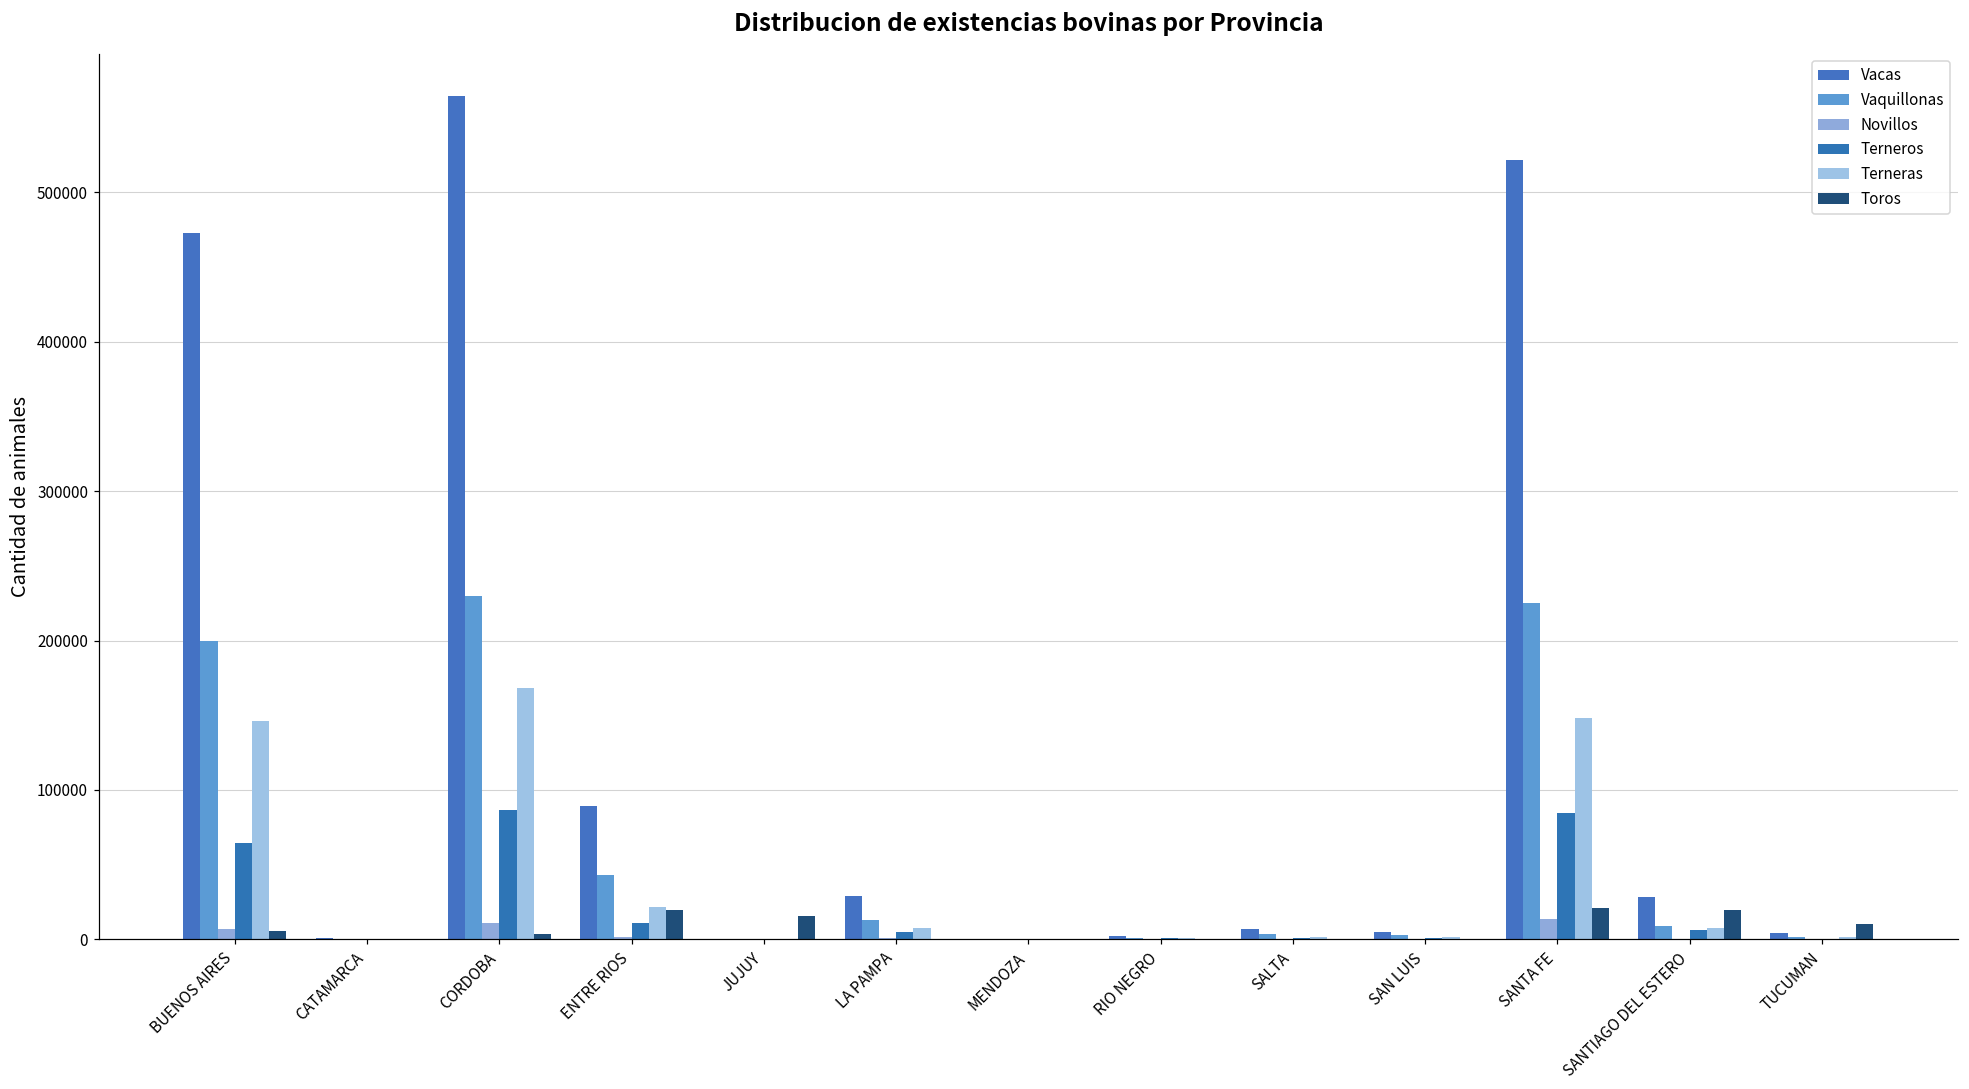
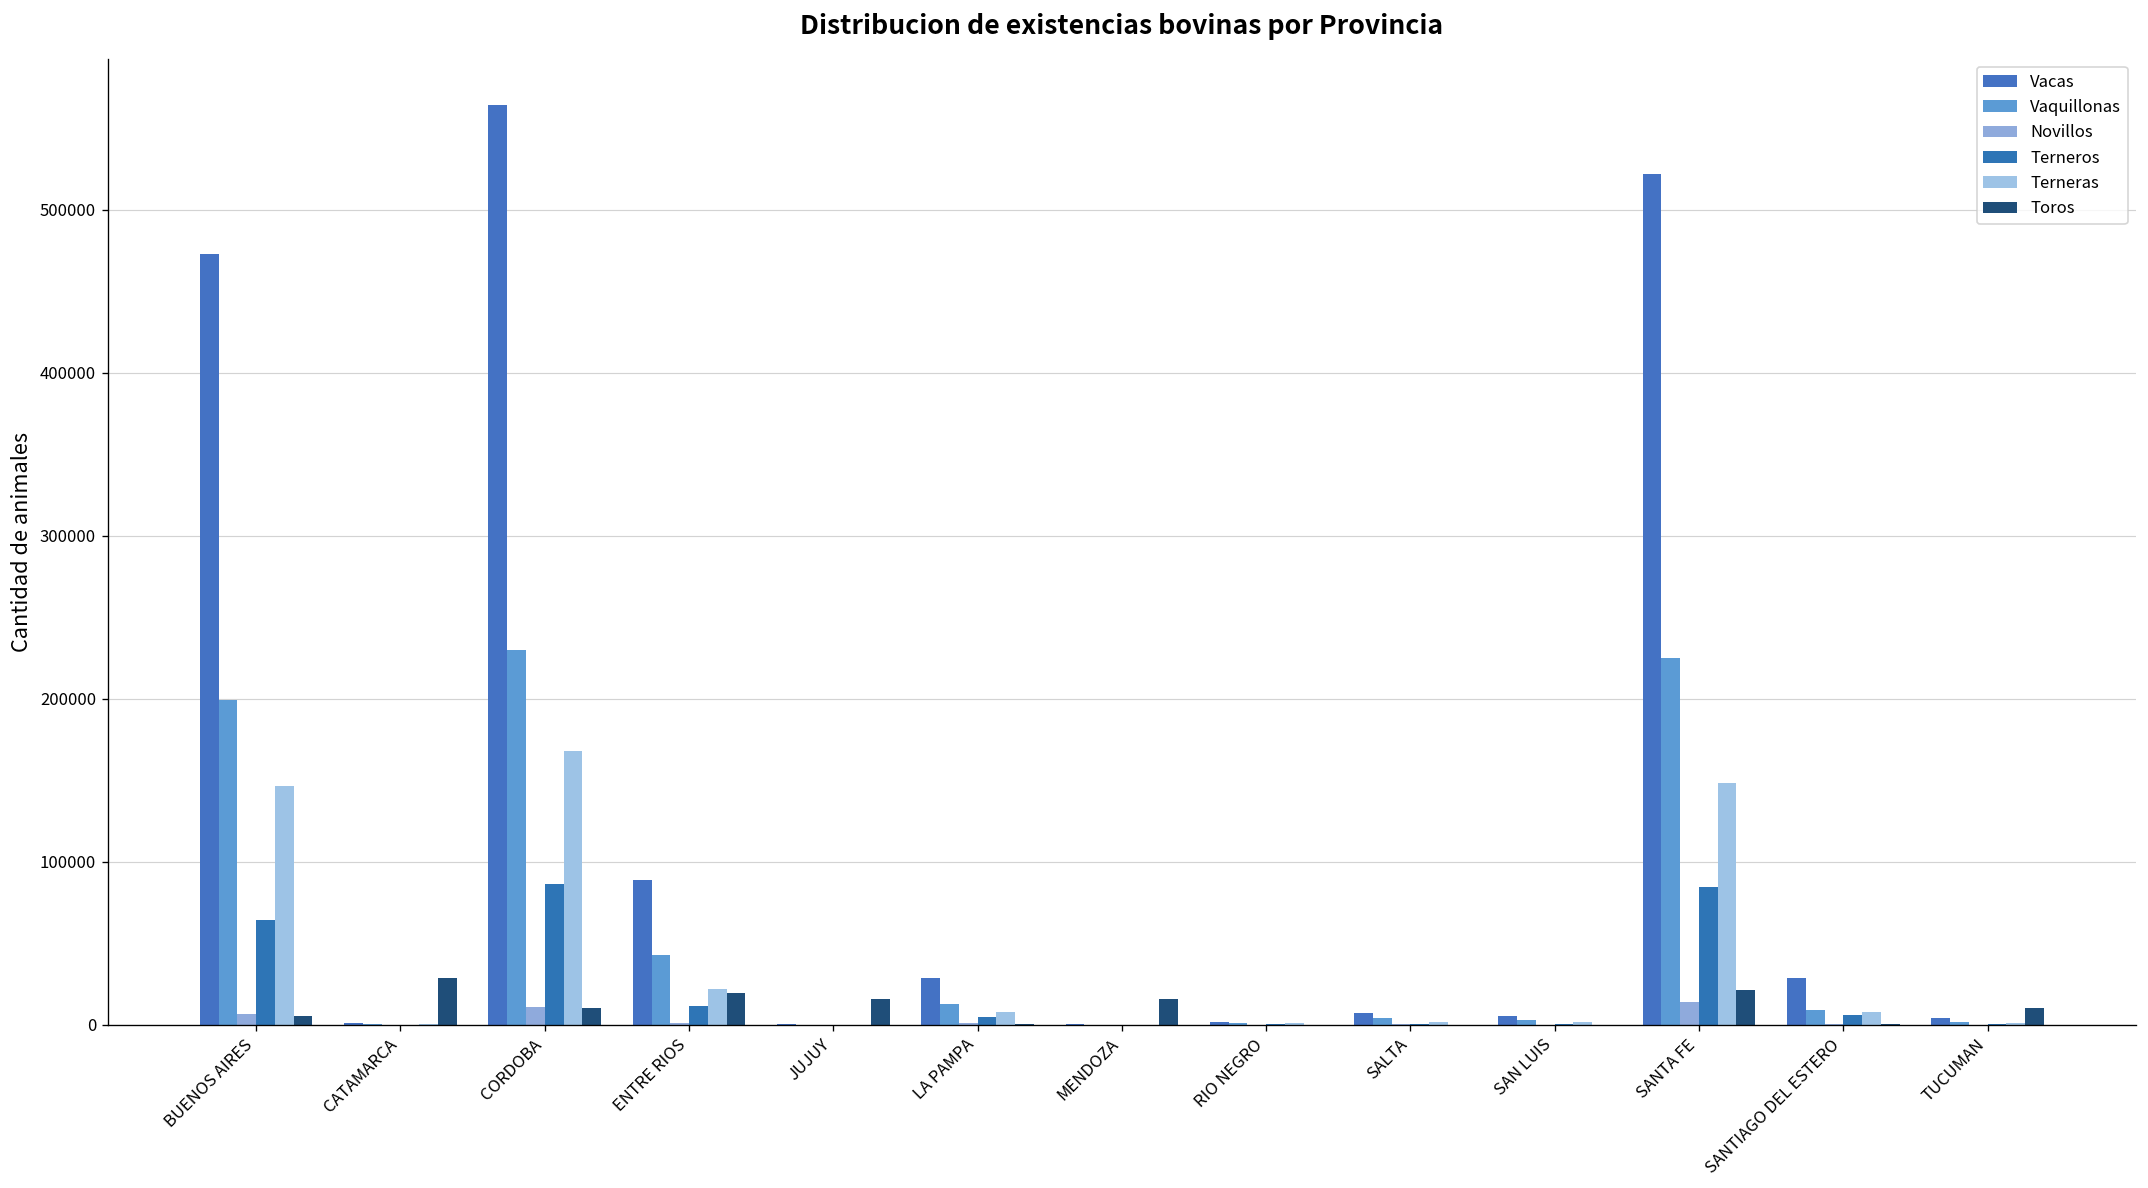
Toros, CATAMARCA: 0 -> 29000
Toros, CORDOBA: 4000 -> 10000
Toros, MENDOZA: 0 -> 16000
Toros, SANTIAGO DEL ESTERO: 20000 -> 1000
